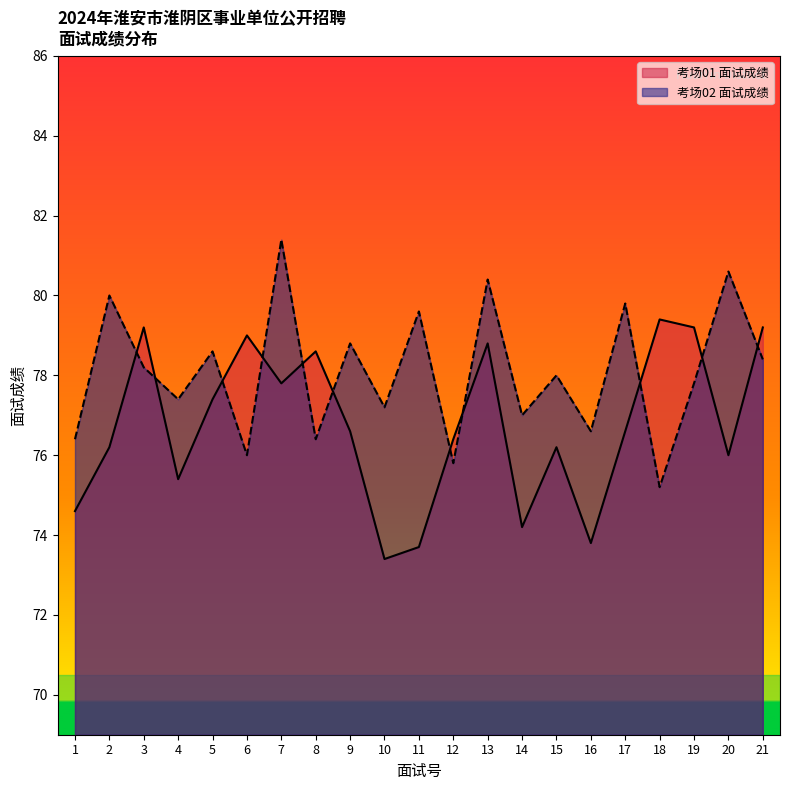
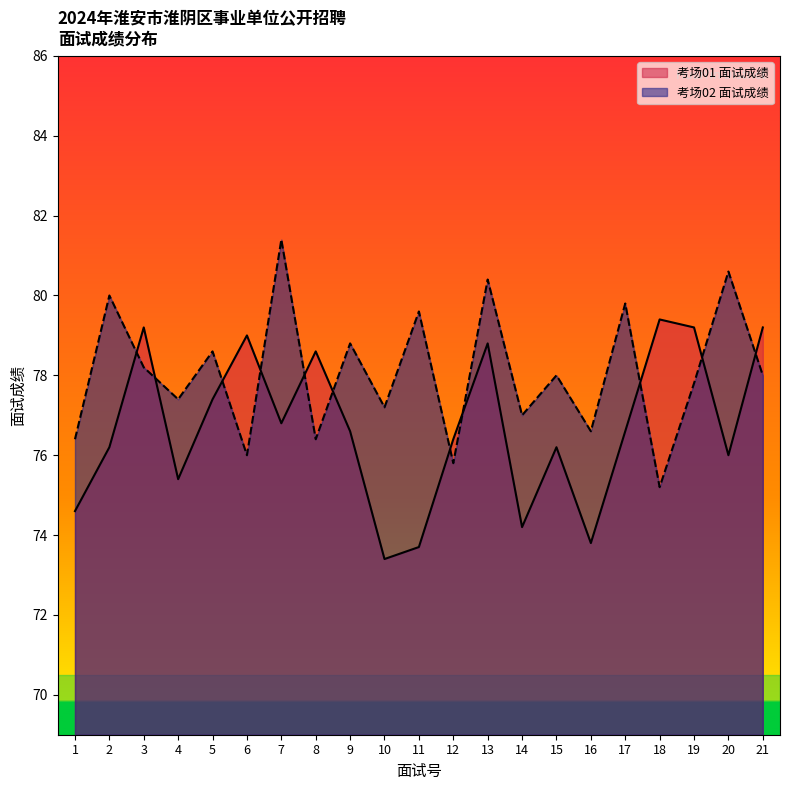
考场01 面试成绩, 7: 77.8 -> 76.8
考场02 面试成绩, 21: 78.4 -> 78.0
